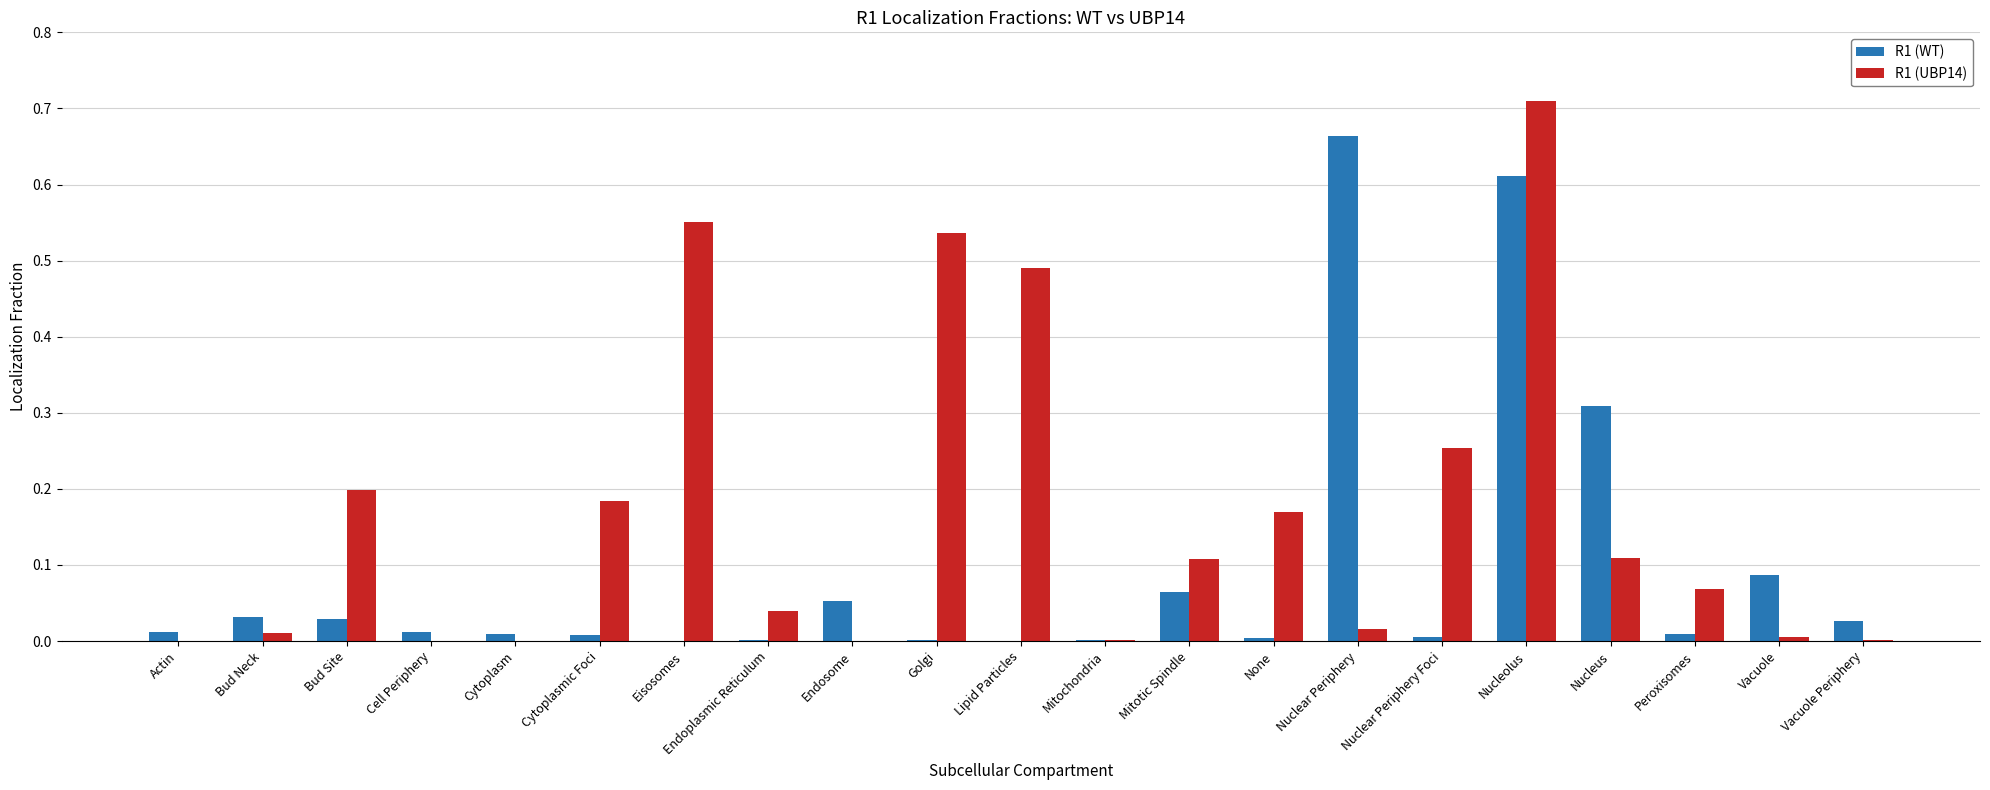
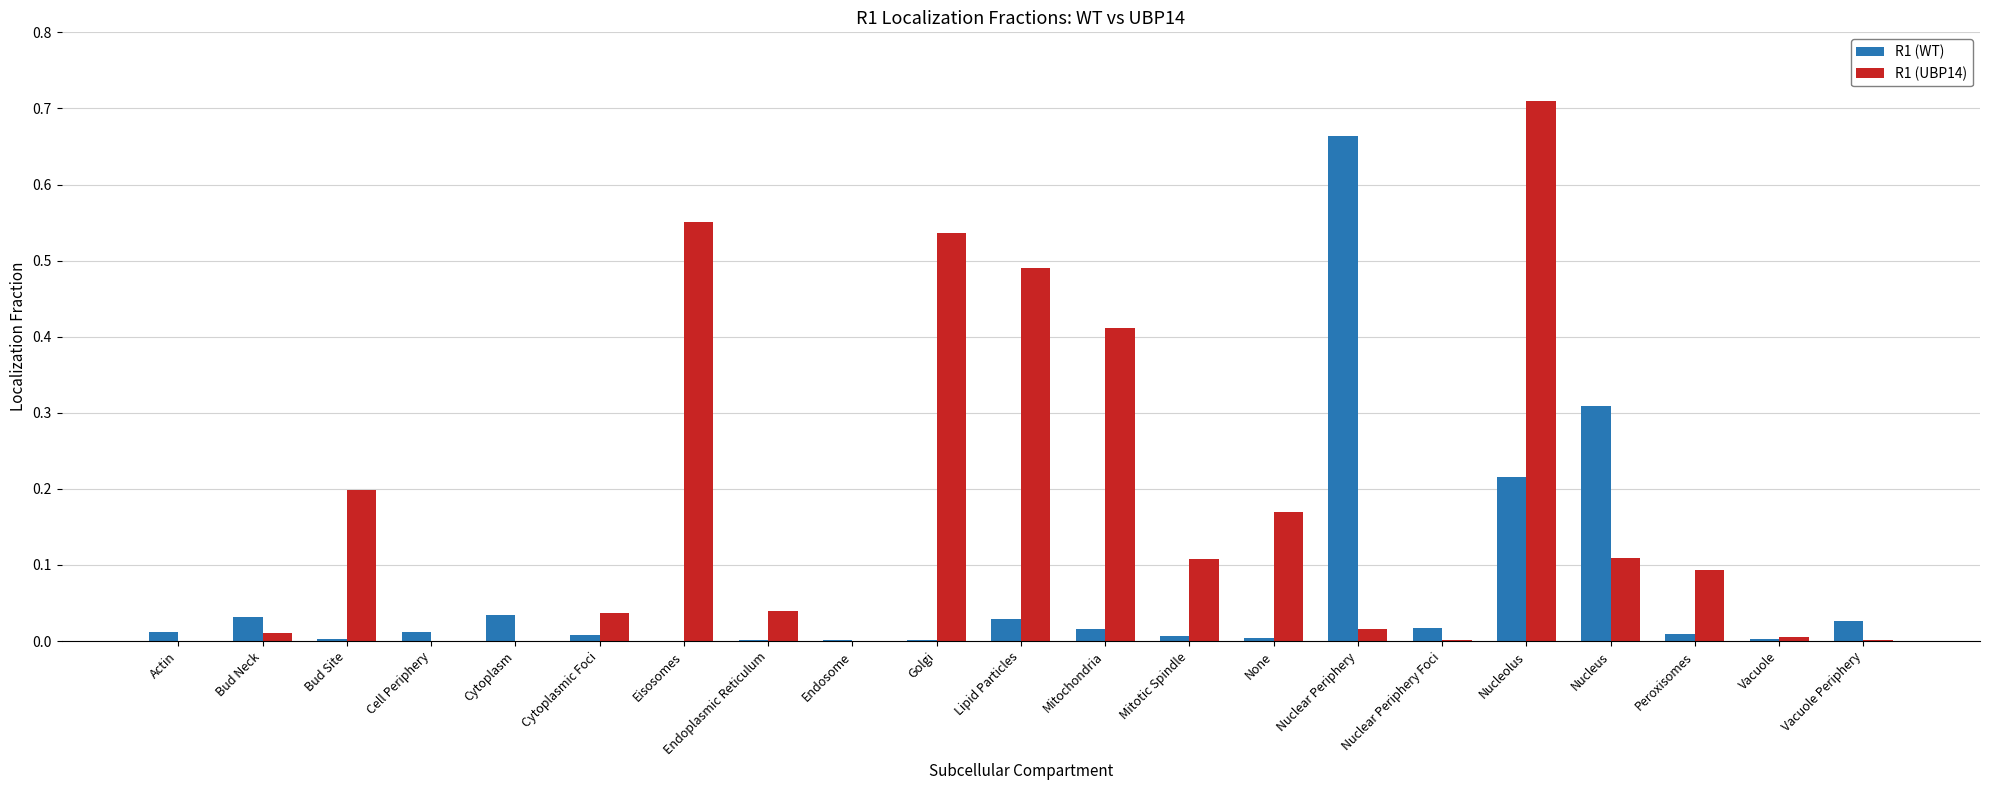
R1 (WT), Bud Site: 0.03 -> 0.00
R1 (WT), Cytoplasm: 0.01 -> 0.03
R1 (UBP14), Cytoplasmic Foci: 0.18 -> 0.04
R1 (WT), Endosome: 0.05 -> 0.00
R1 (WT), Lipid Particles: 0.00 -> 0.03
R1 (WT), Mitochondria: 0.00 -> 0.02
R1 (UBP14), Mitochondria: 0.00 -> 0.41
R1 (WT), Mitotic Spindle: 0.06 -> 0.01
R1 (WT), Nuclear Periphery Foci: 0.01 -> 0.02
R1 (UBP14), Nuclear Periphery Foci: 0.25 -> 0.00
R1 (WT), Nucleolus: 0.61 -> 0.22
R1 (UBP14), Peroxisomes: 0.07 -> 0.09
R1 (WT), Vacuole: 0.09 -> 0.00
